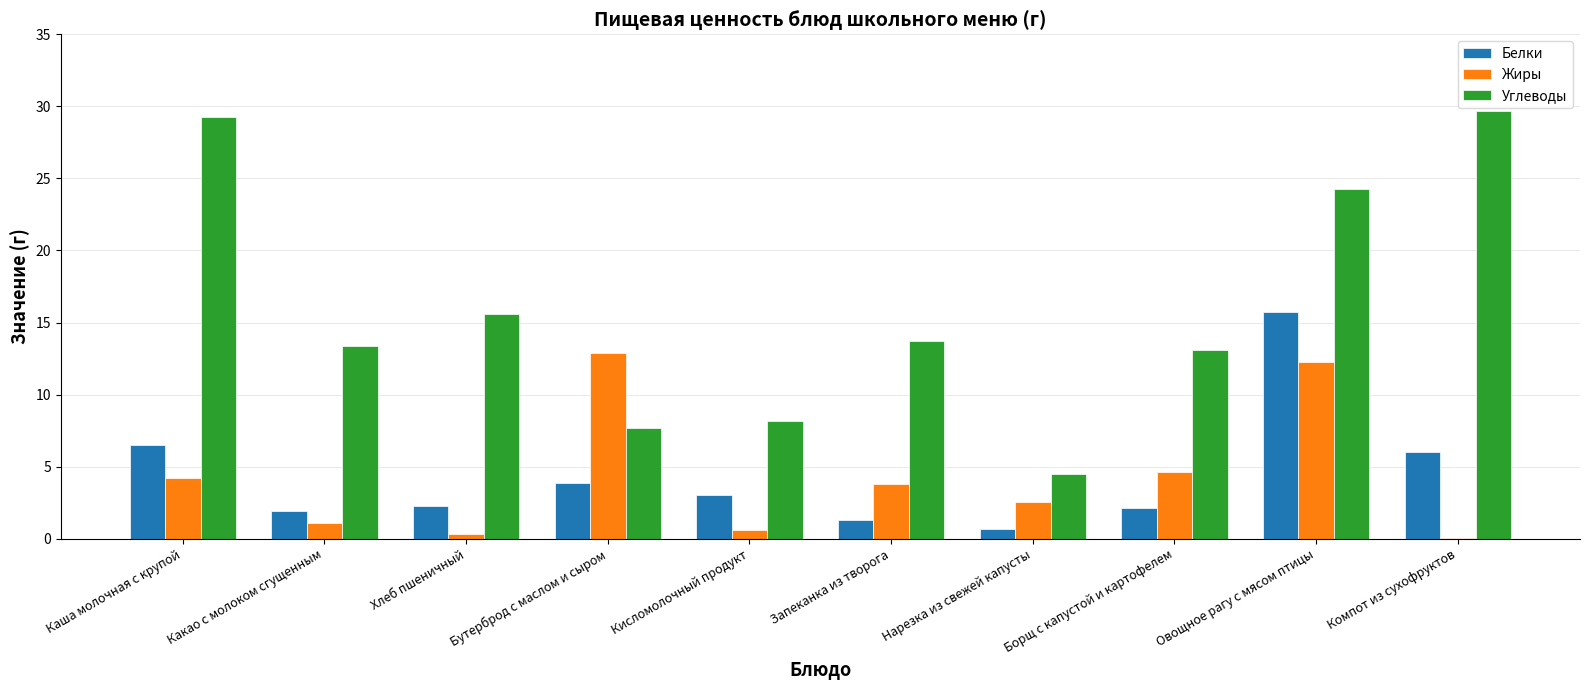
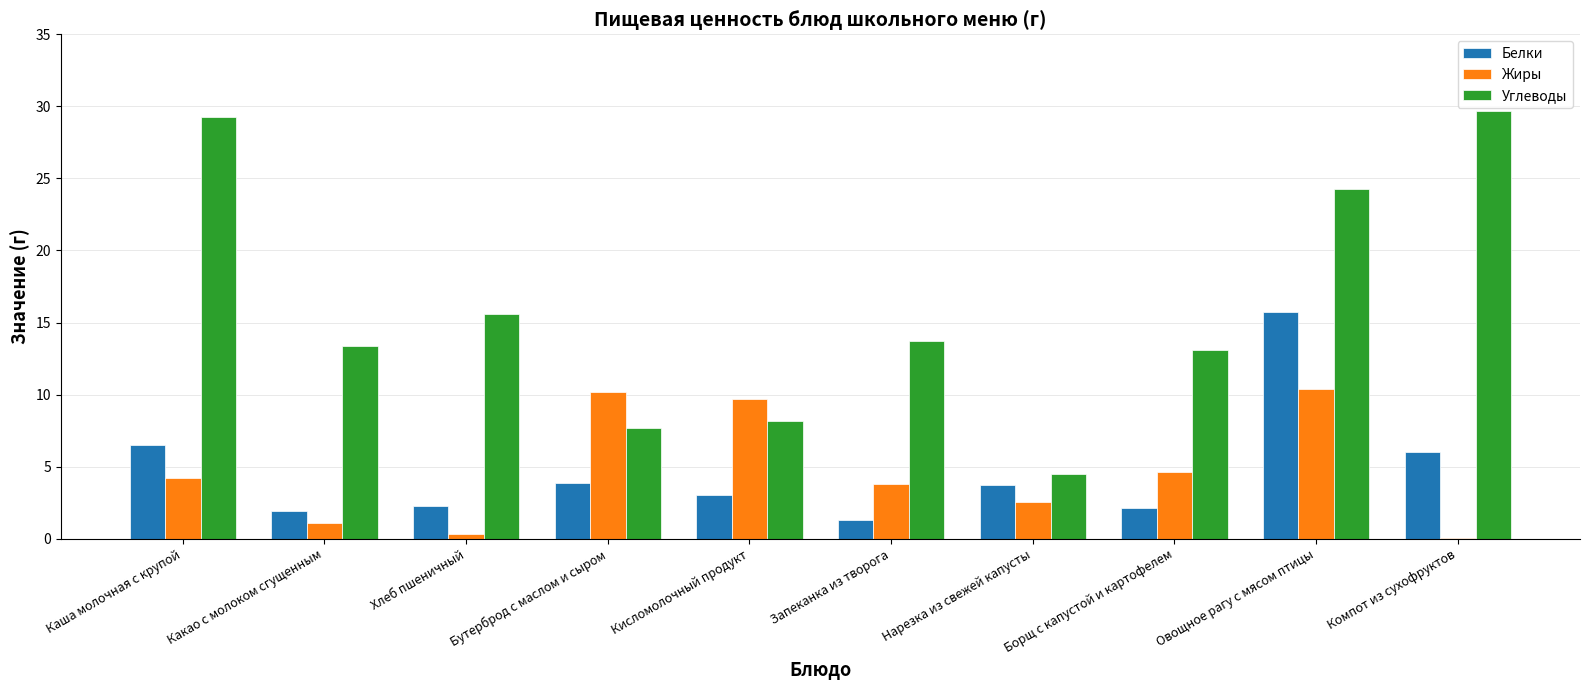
Жиры, Бутерброд с маслом и сыром: 12.9 -> 10.2
Жиры, Кисломолочный продукт: 0.6 -> 9.7
Белки, Нарезка из свежей капусты: 0.7 -> 3.7
Жиры, Овощное рагу с мясом птицы: 12.3 -> 10.4
